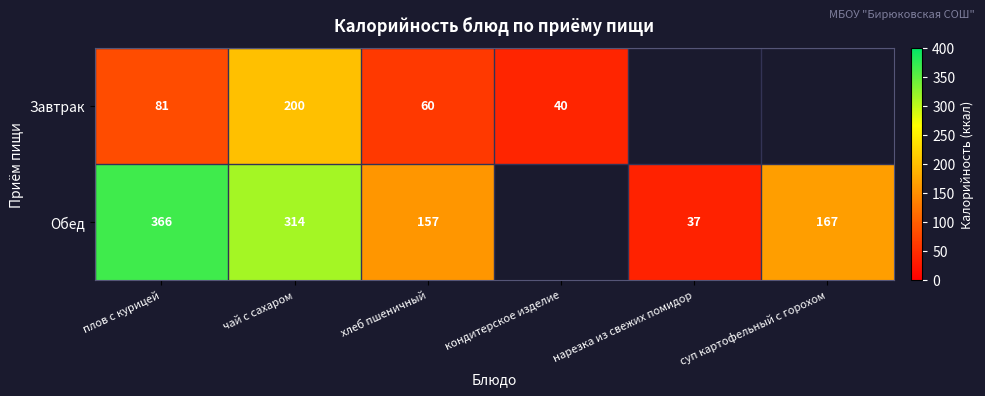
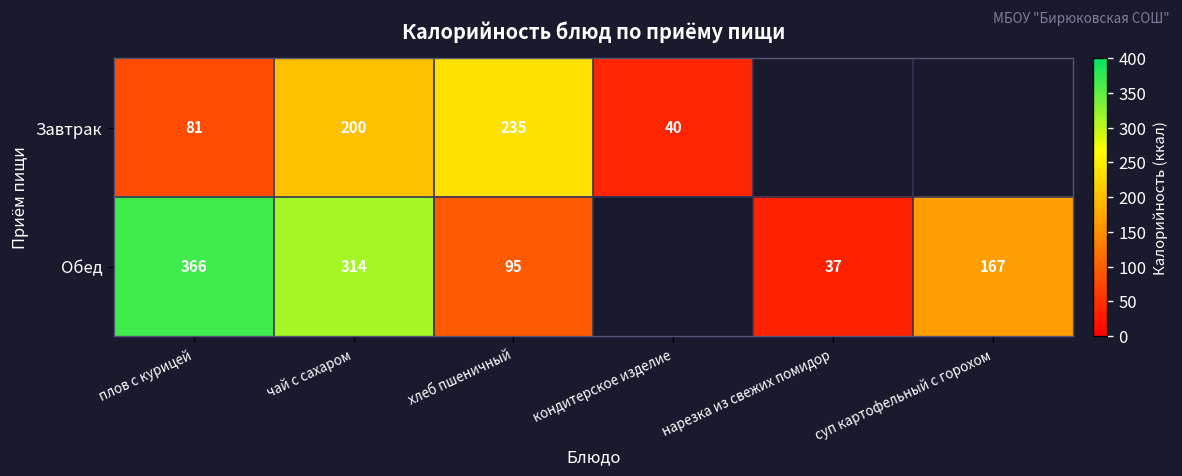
Завтрак, хлеб пшеничный: 60 -> 235
Обед, хлеб пшеничный: 157 -> 95
